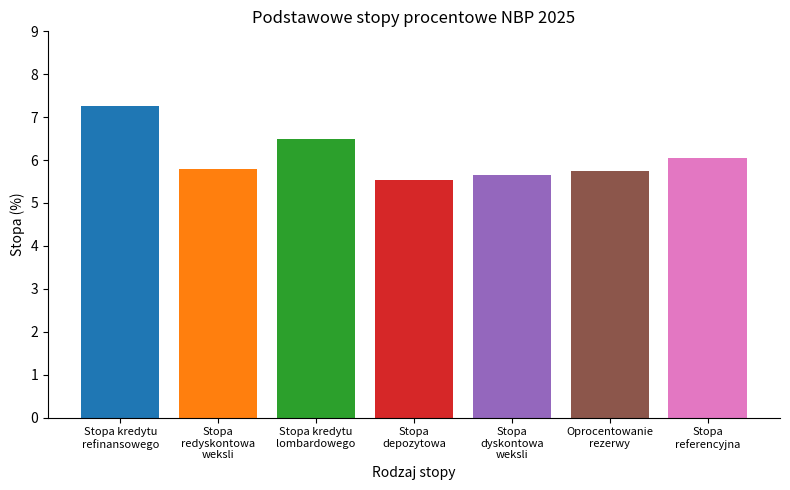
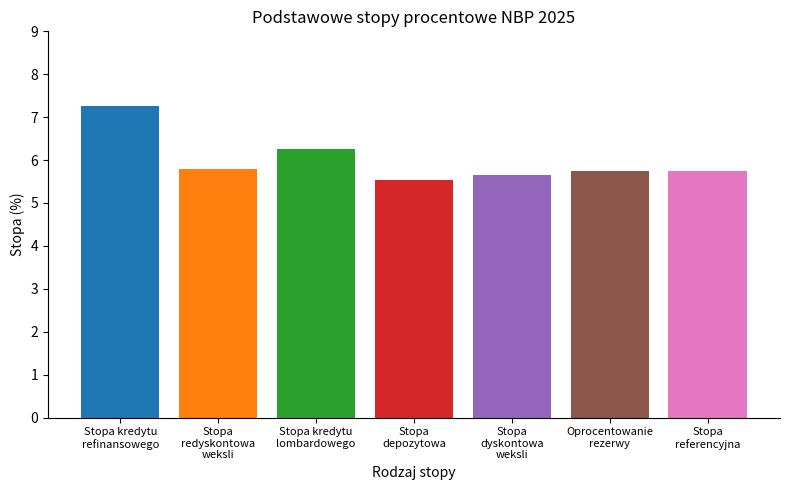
Stopa kredytu lombardowego: 6.5 -> 6.3
Stopa referencyjna: 6.0 -> 5.8
